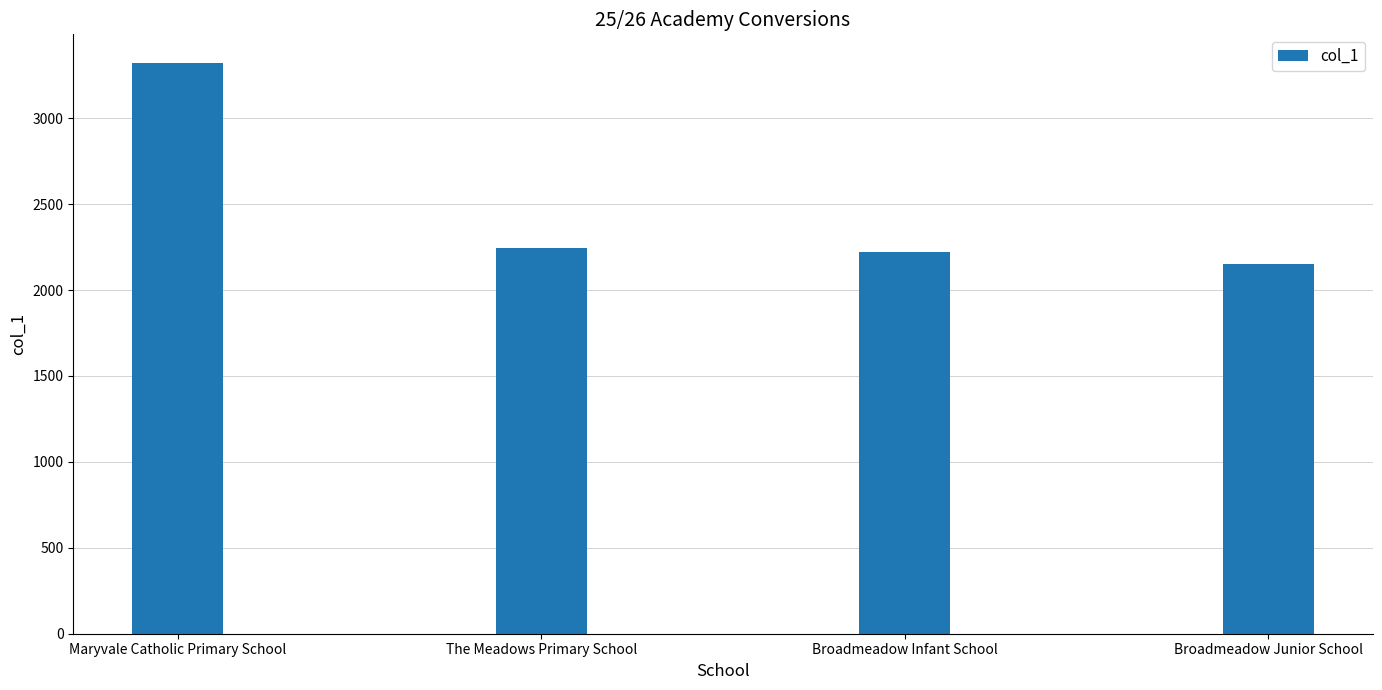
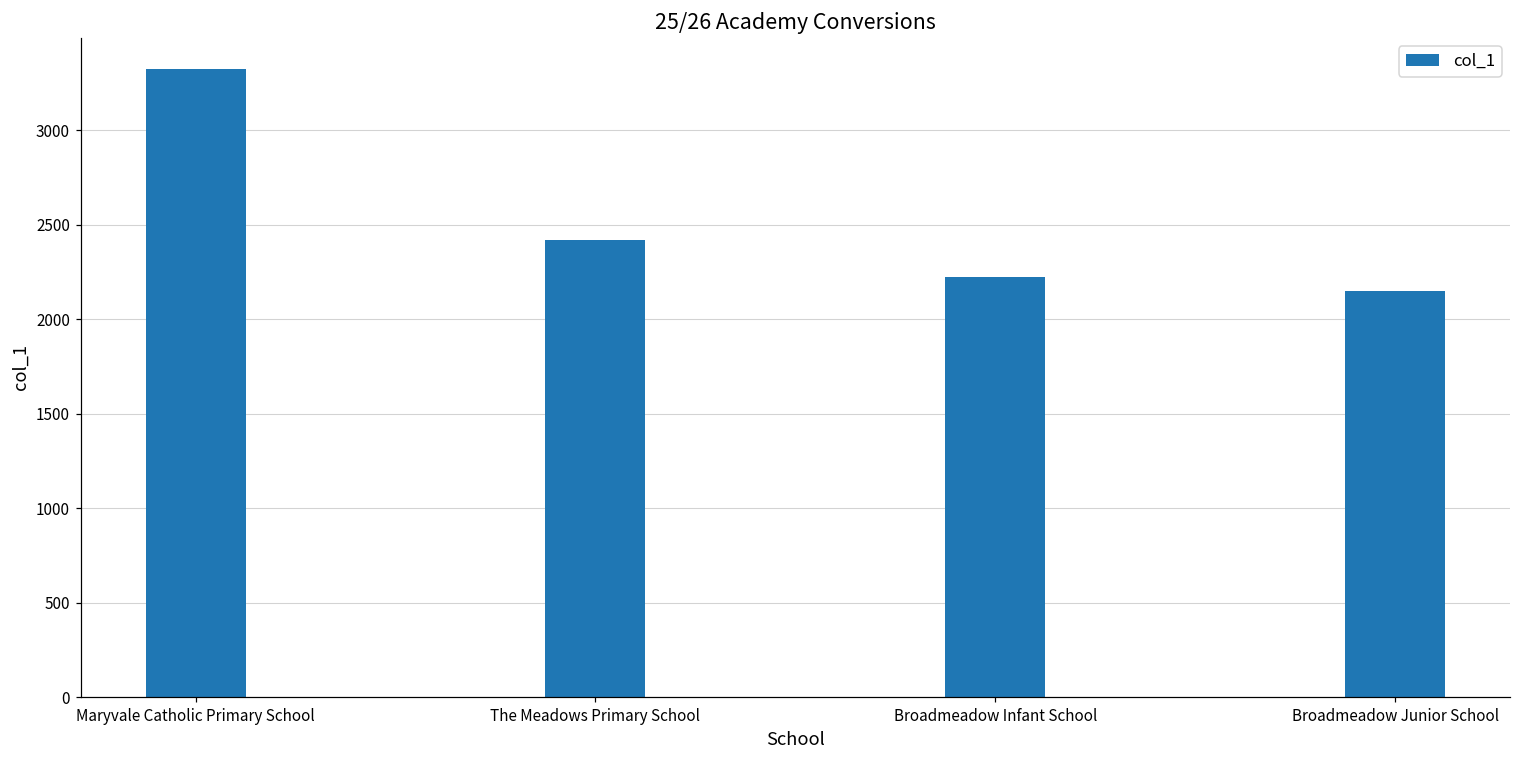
The Meadows Primary School: 2250 -> 2420
